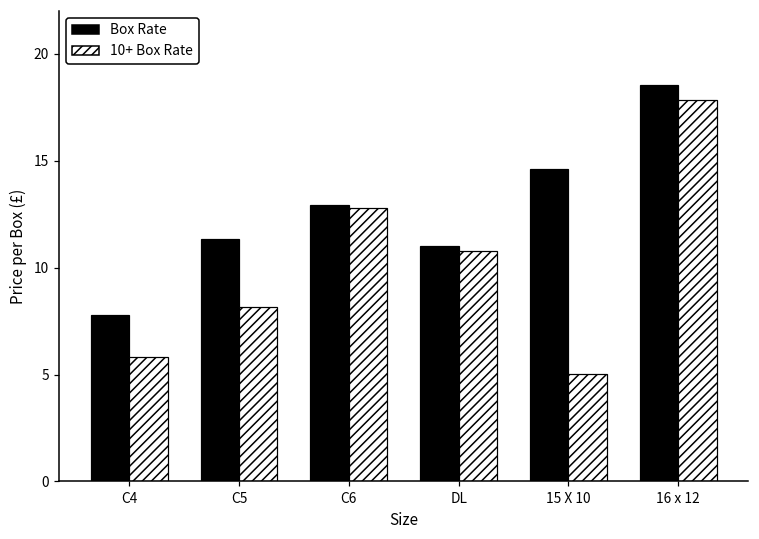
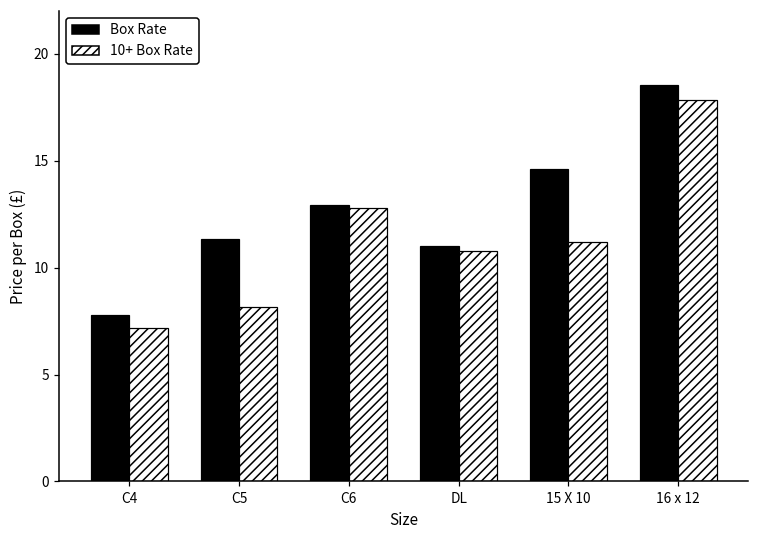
10+ Box Rate, C4: 5.8 -> 7.2
10+ Box Rate, 15 X 10: 5.0 -> 11.2
